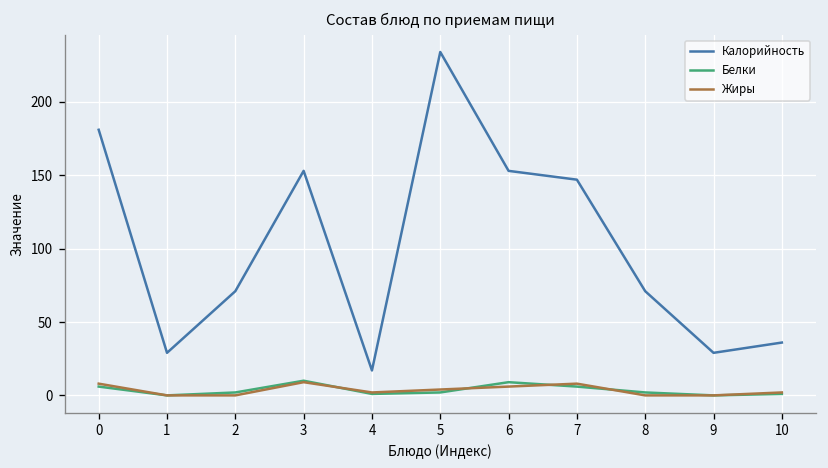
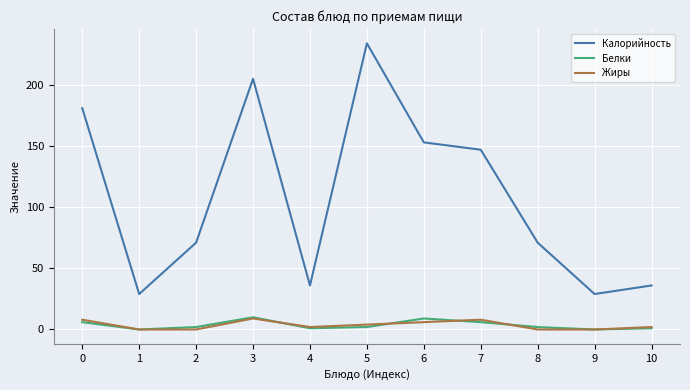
Калорийность, 3: 153 -> 205
Калорийность, 4: 17 -> 36
